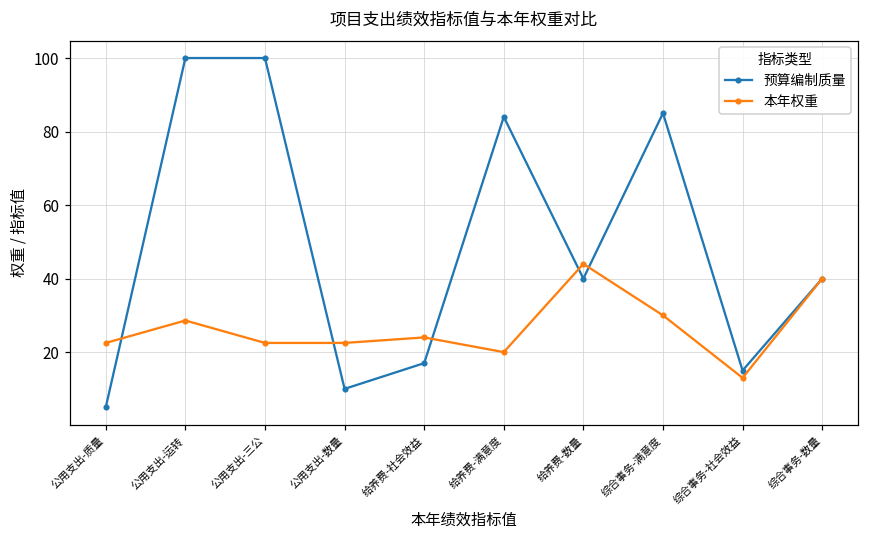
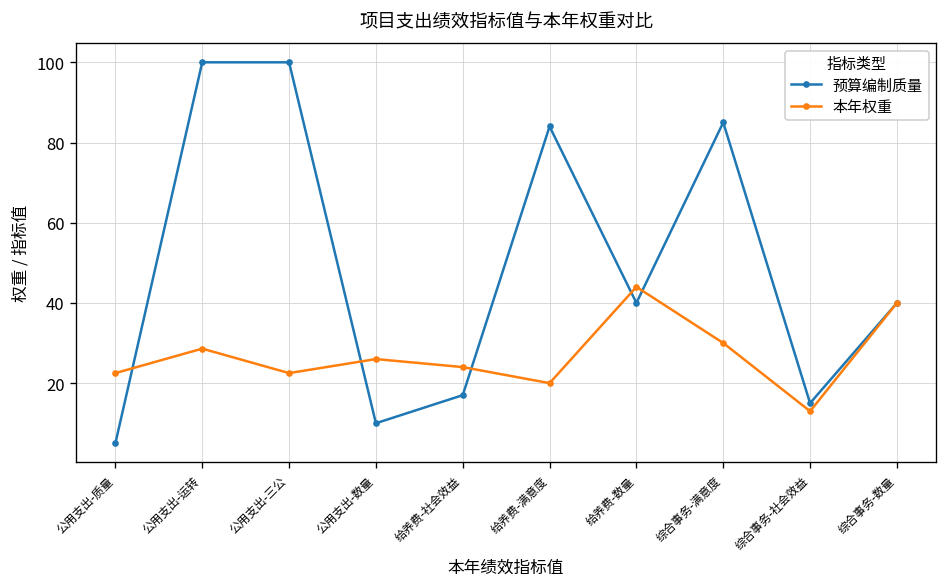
本年权重, 公用支出-数量: 23 -> 26
